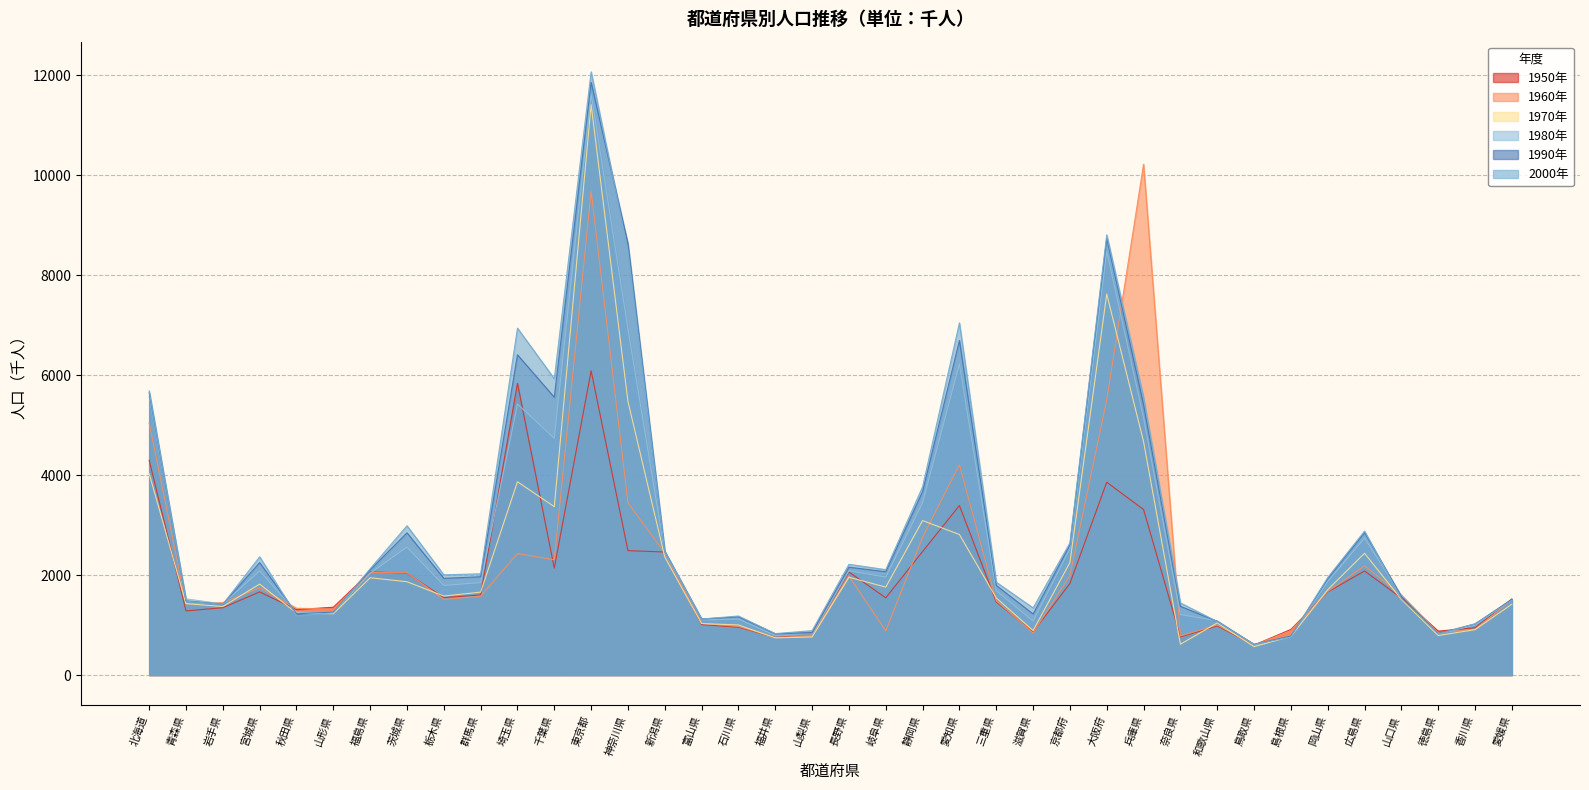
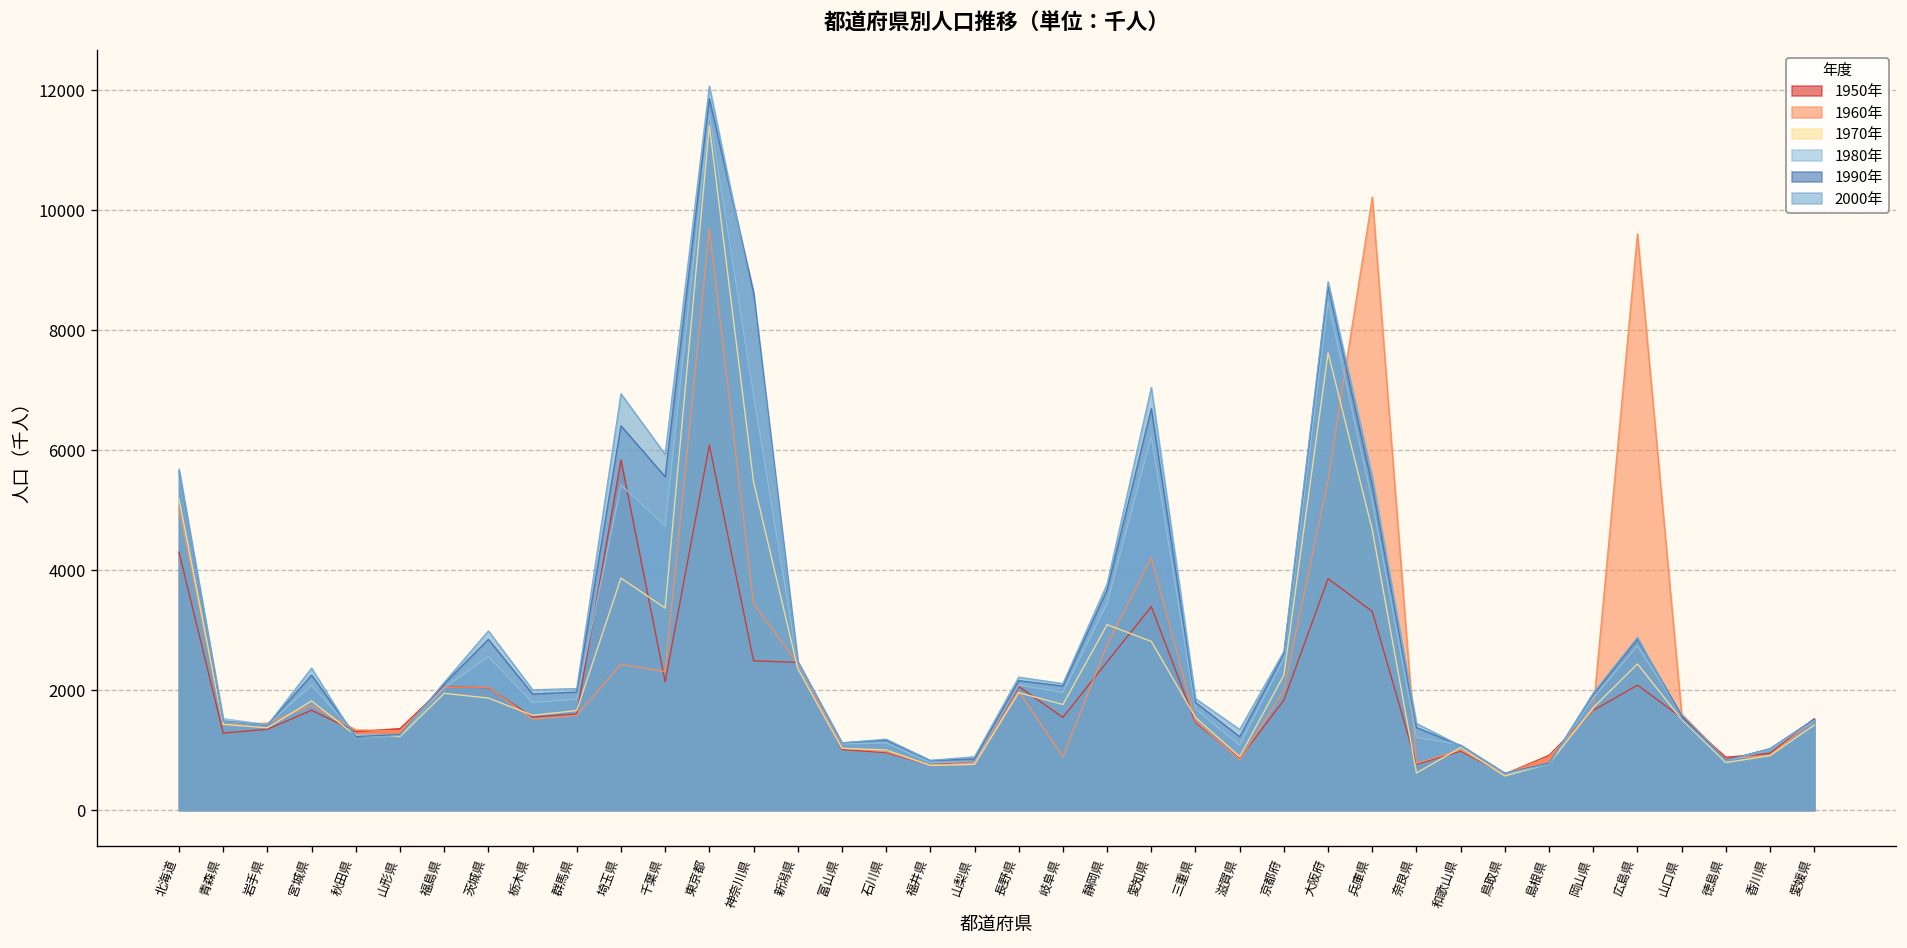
1970年, 北海道: 4000 -> 5200
1960年, 広島県: 2200 -> 9600
